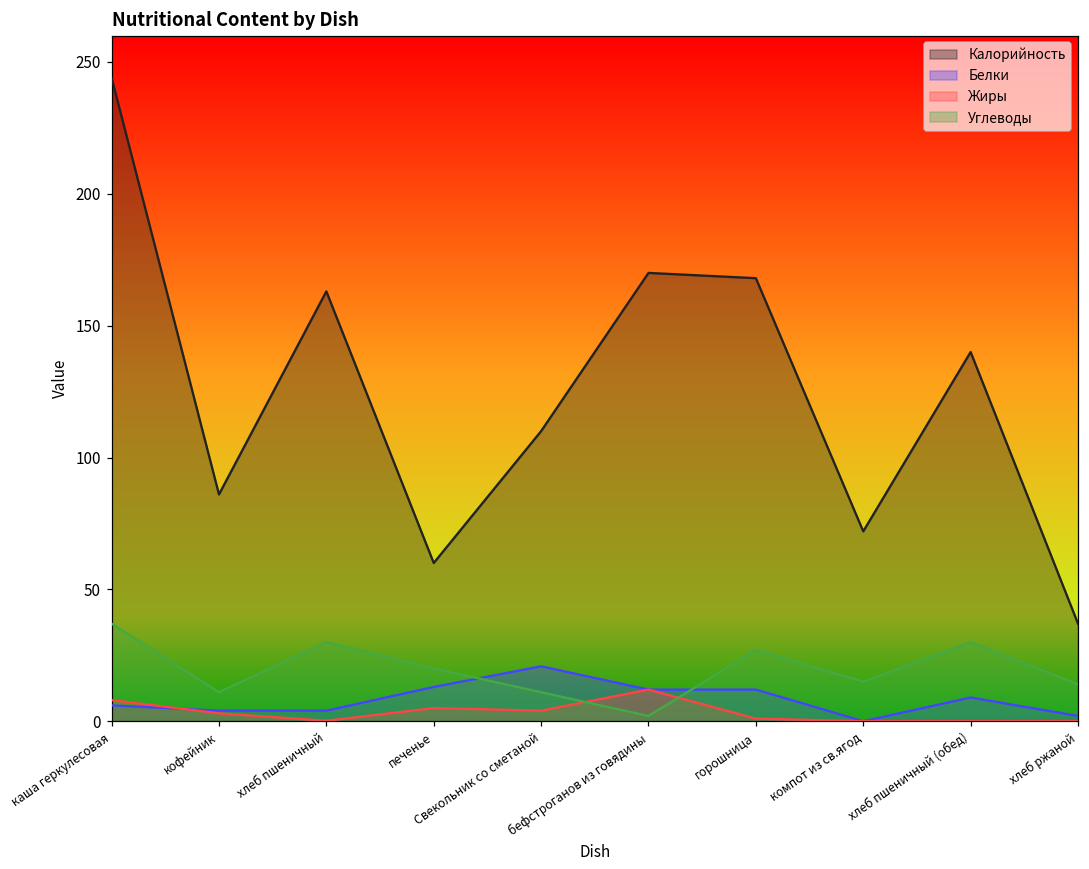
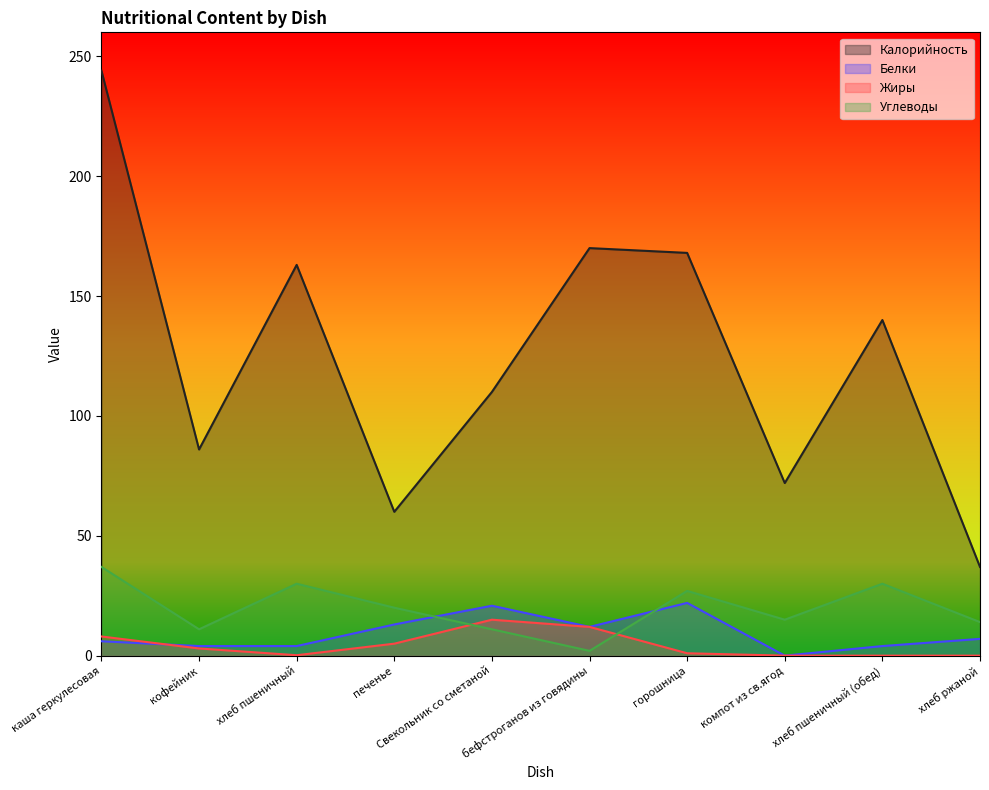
Жиры, Свекольник со сметаной: 4 -> 15
Белки, горошница: 12 -> 22
Белки, хлеб пшеничный (обед): 9 -> 4
Белки, хлеб ржаной: 2 -> 7
